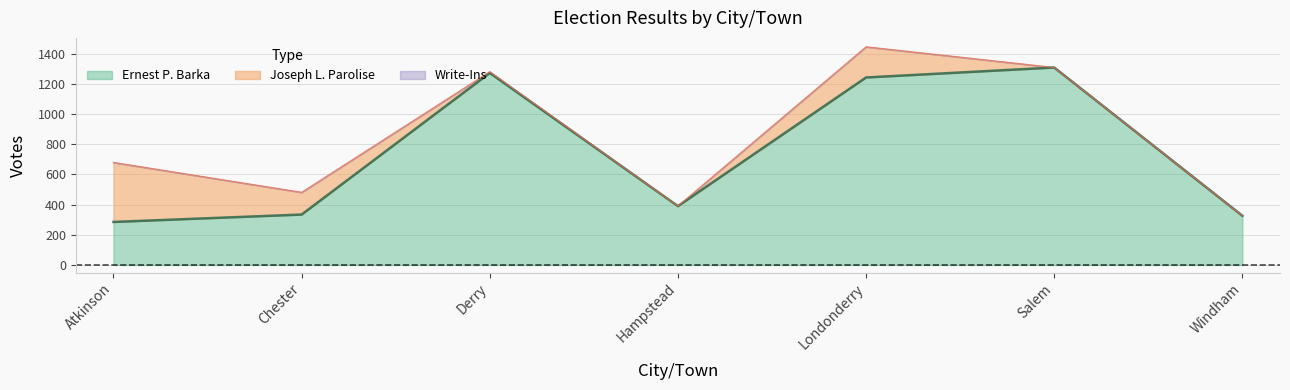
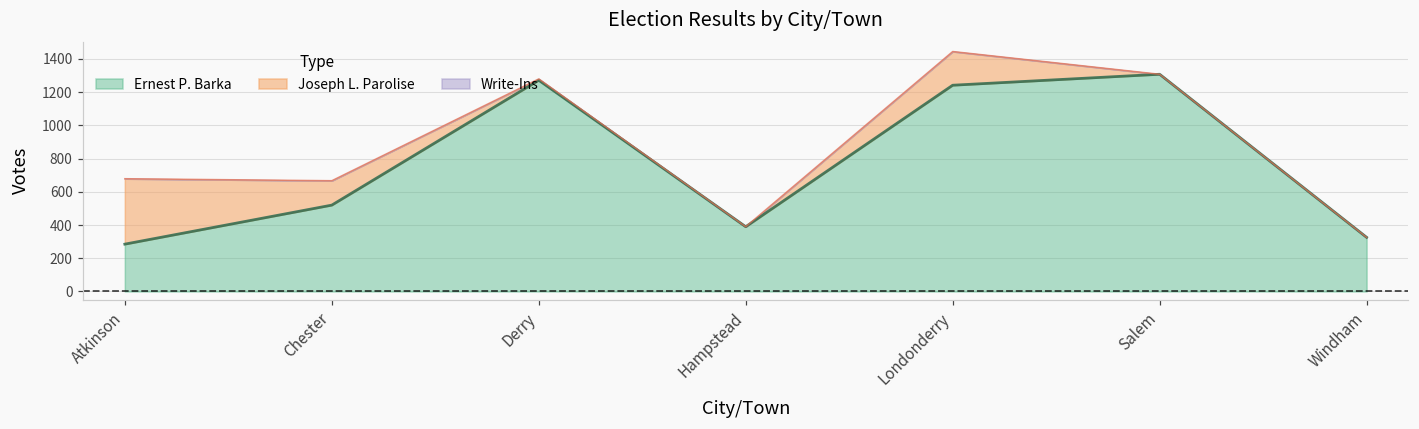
Ernest P. Barka, Chester: 330 -> 520
